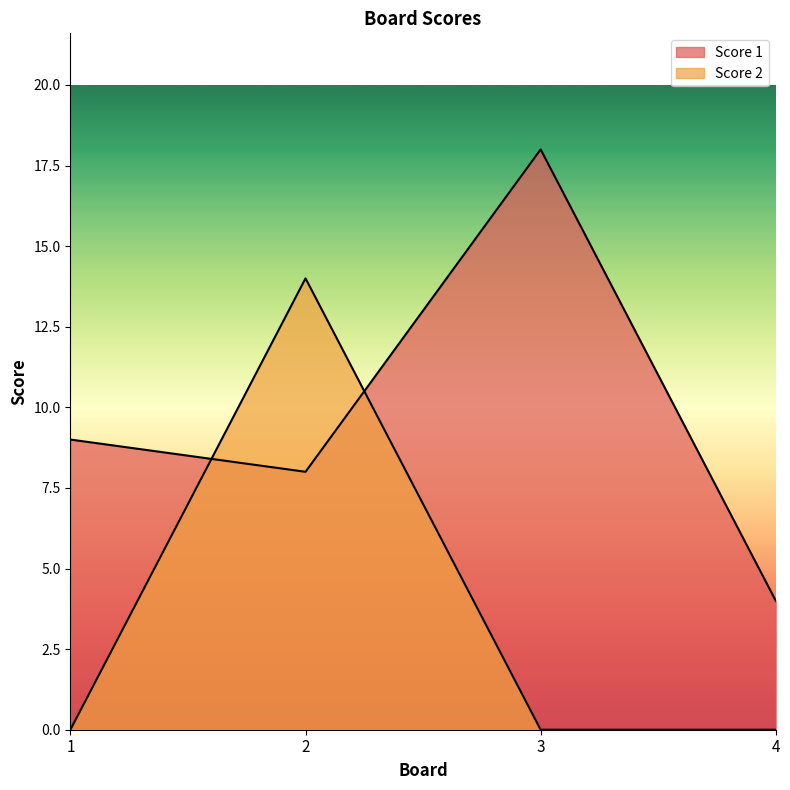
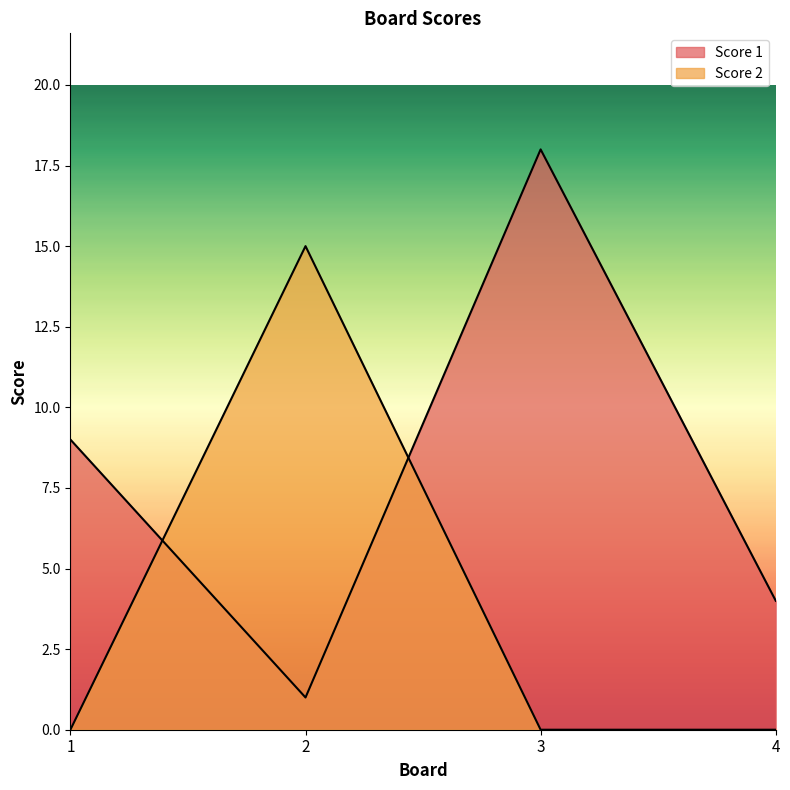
Score 1, 2: 8 -> 1
Score 2, 2: 14 -> 15
